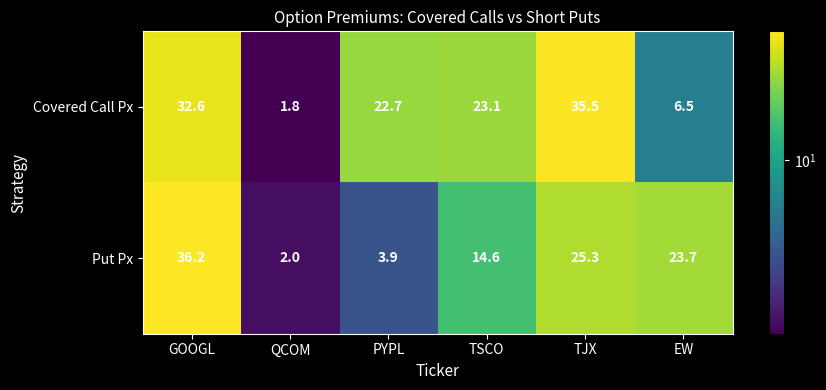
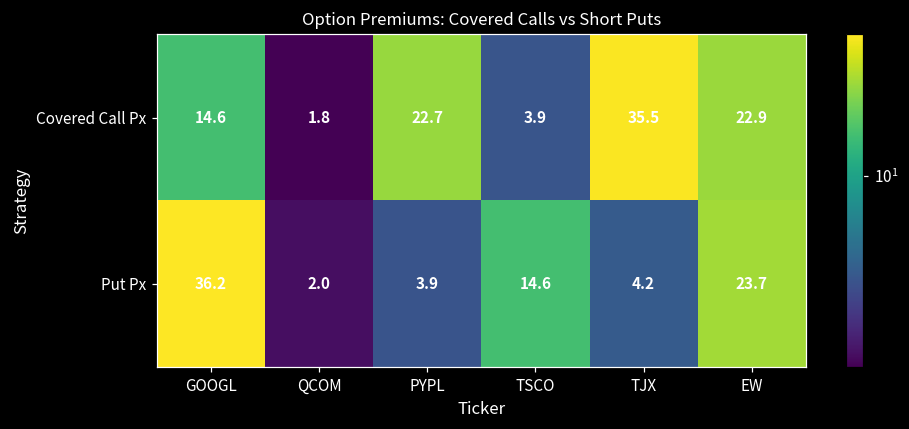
Covered Call Px, GOOGL: 32.6 -> 14.6
Covered Call Px, TSCO: 23.1 -> 3.9
Covered Call Px, EW: 6.5 -> 22.9
Put Px, TJX: 25.3 -> 4.2
